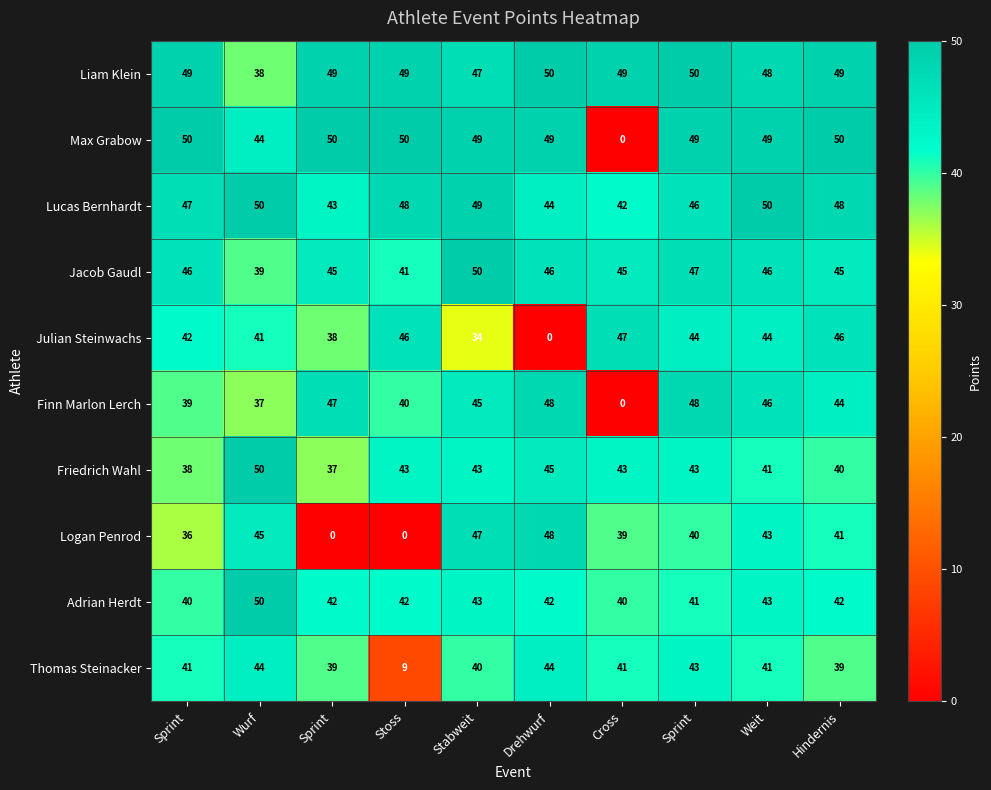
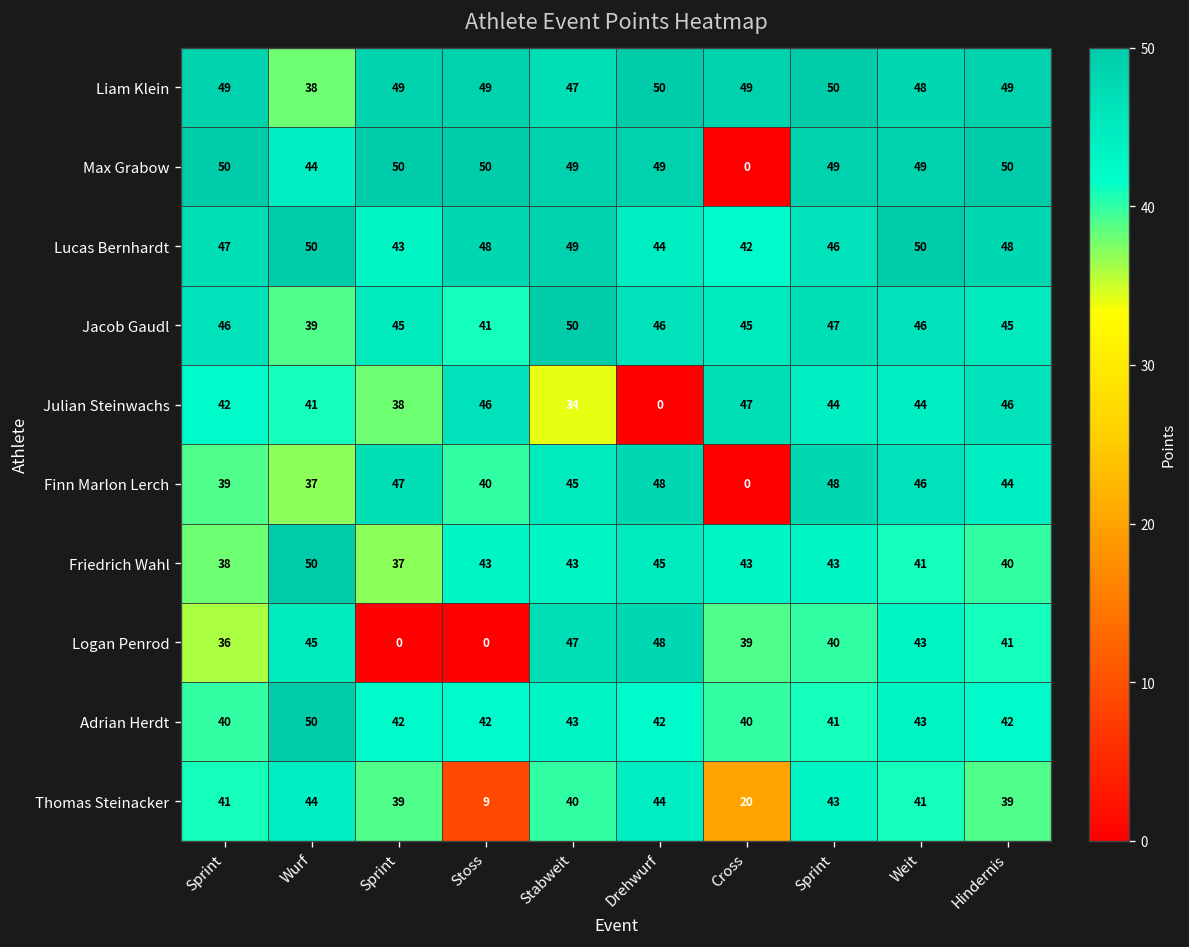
Thomas Steinacker, Cross: 41 -> 20
